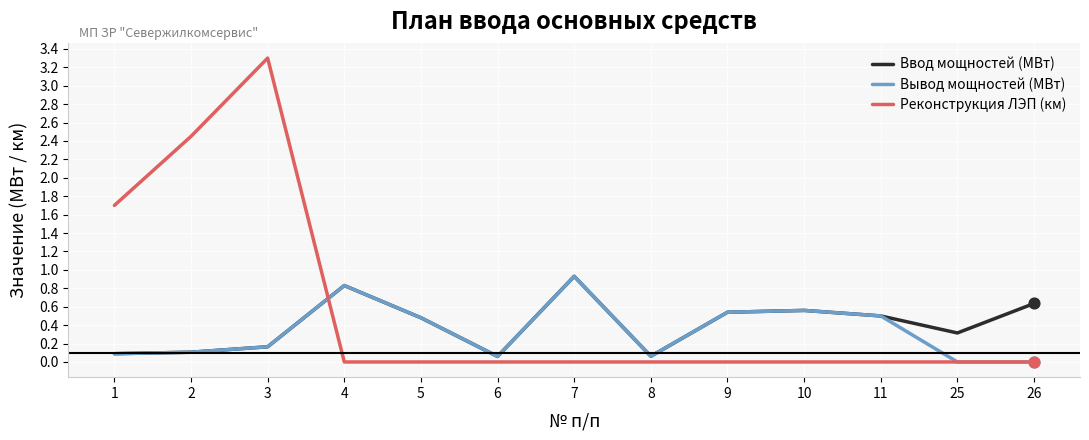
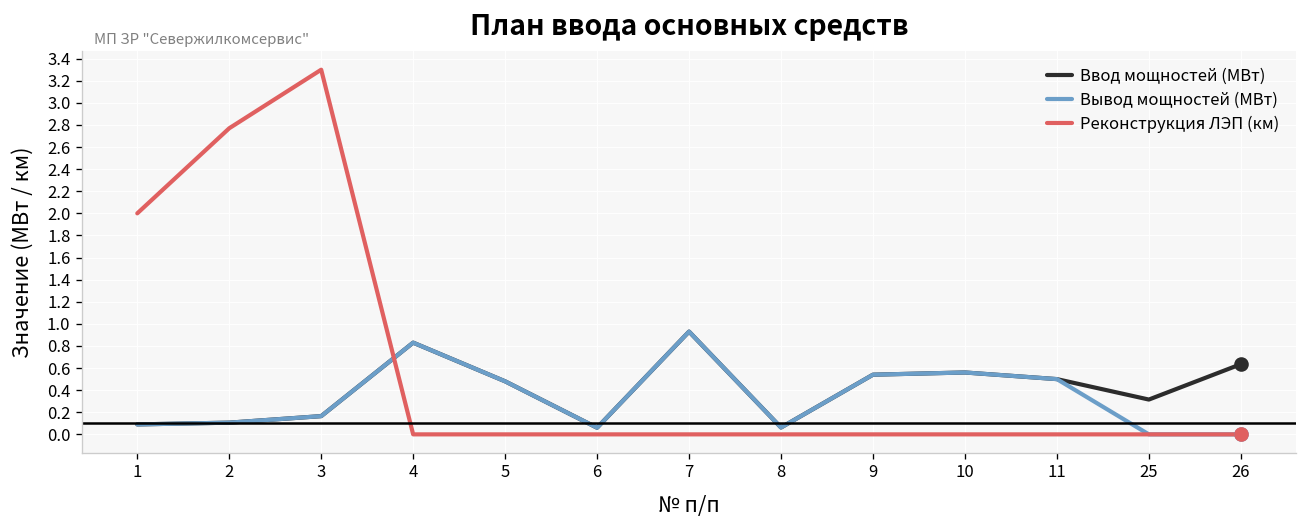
Реконструкция ЛЭП (км), 1: 1.7 -> 2.0
Реконструкция ЛЭП (км), 2: 2.5 -> 2.8
